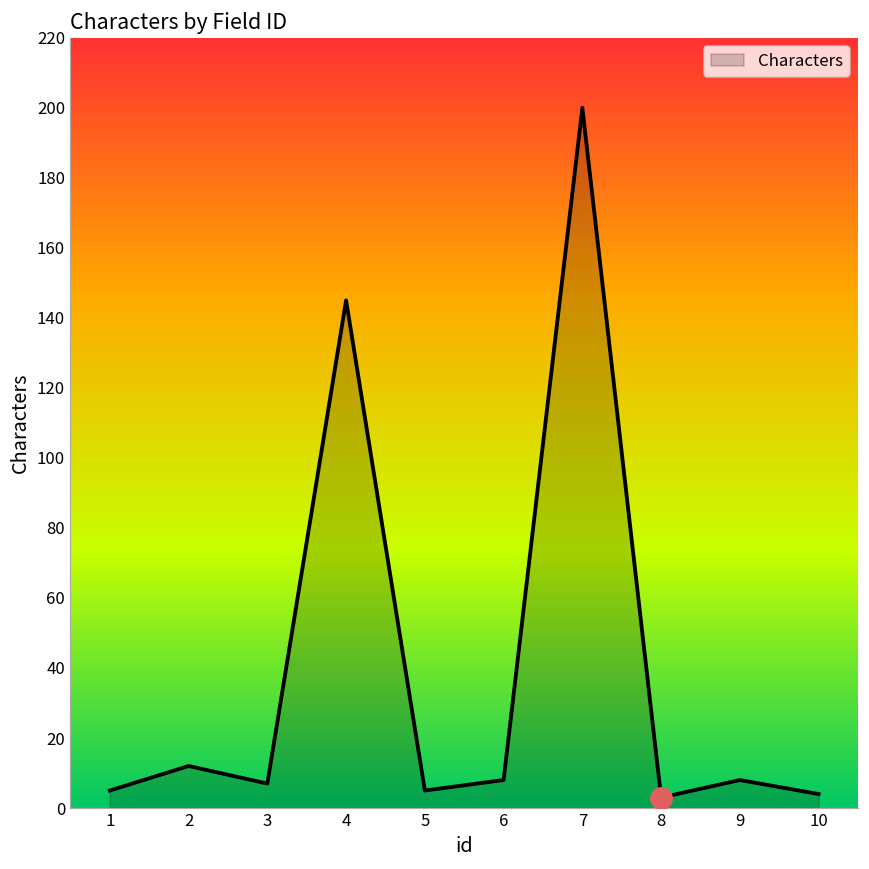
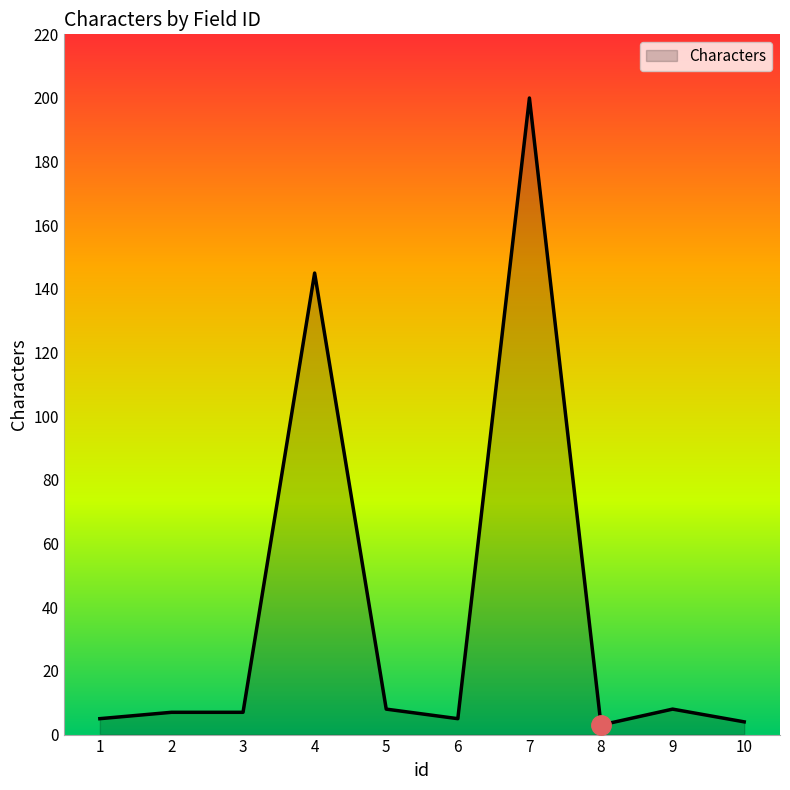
Characters, 2: 12 -> 7
Characters, 5: 5 -> 8
Characters, 6: 8 -> 5
